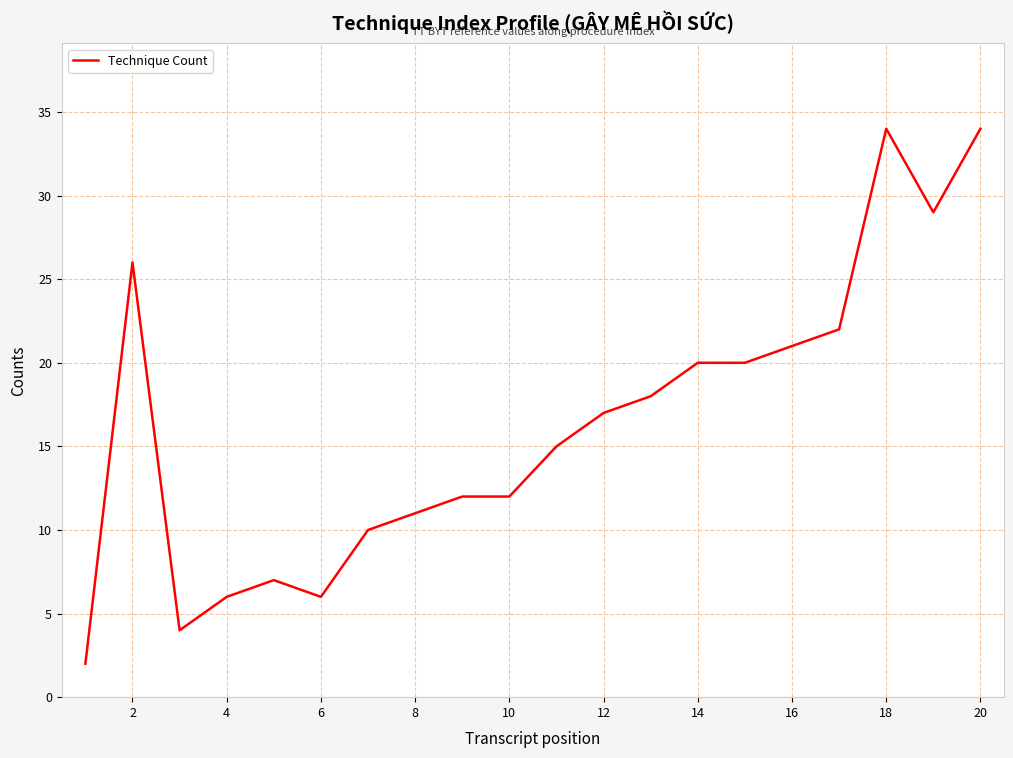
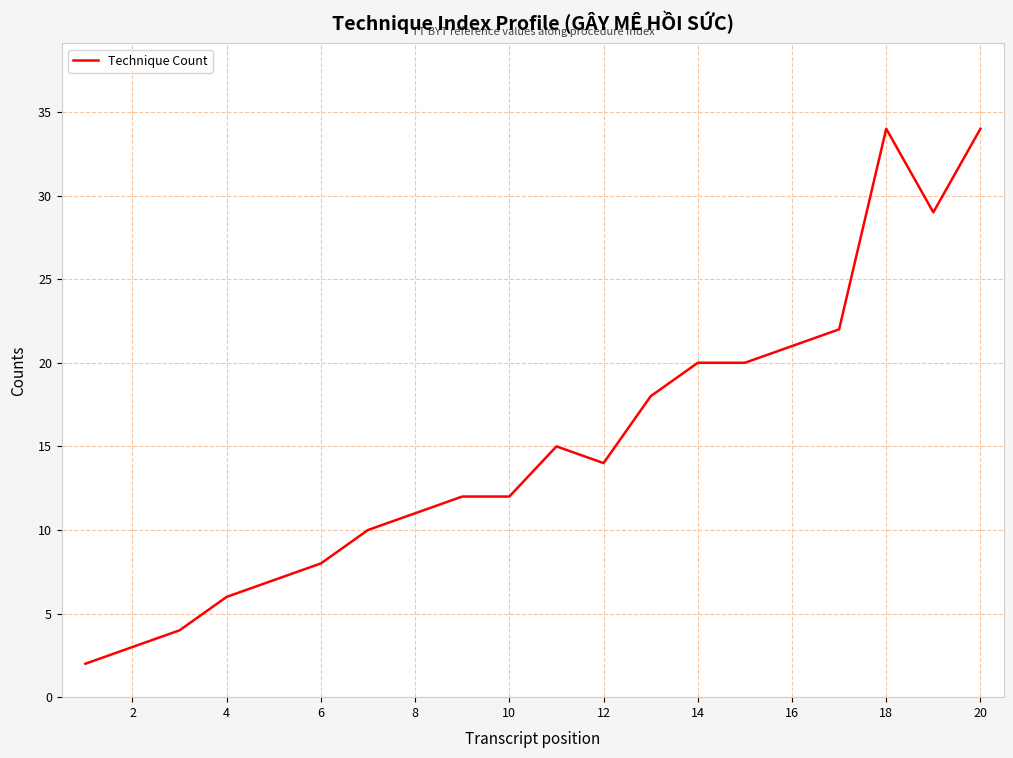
2: 26 -> 3
6: 6 -> 8
12: 17 -> 14
